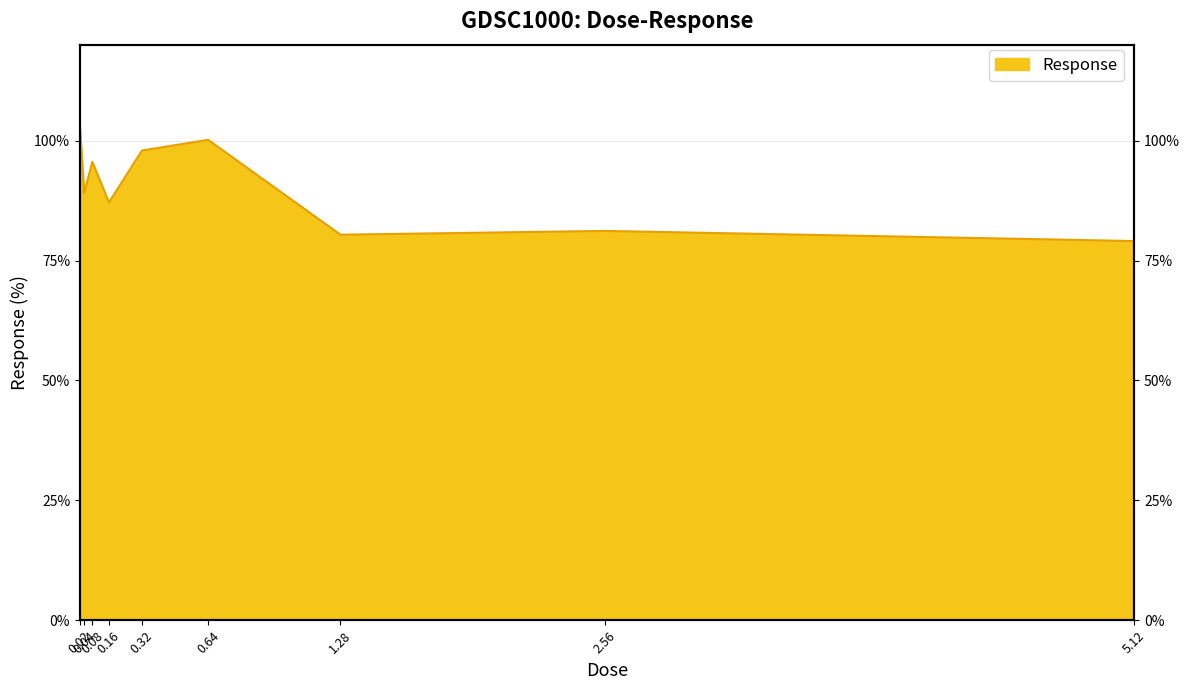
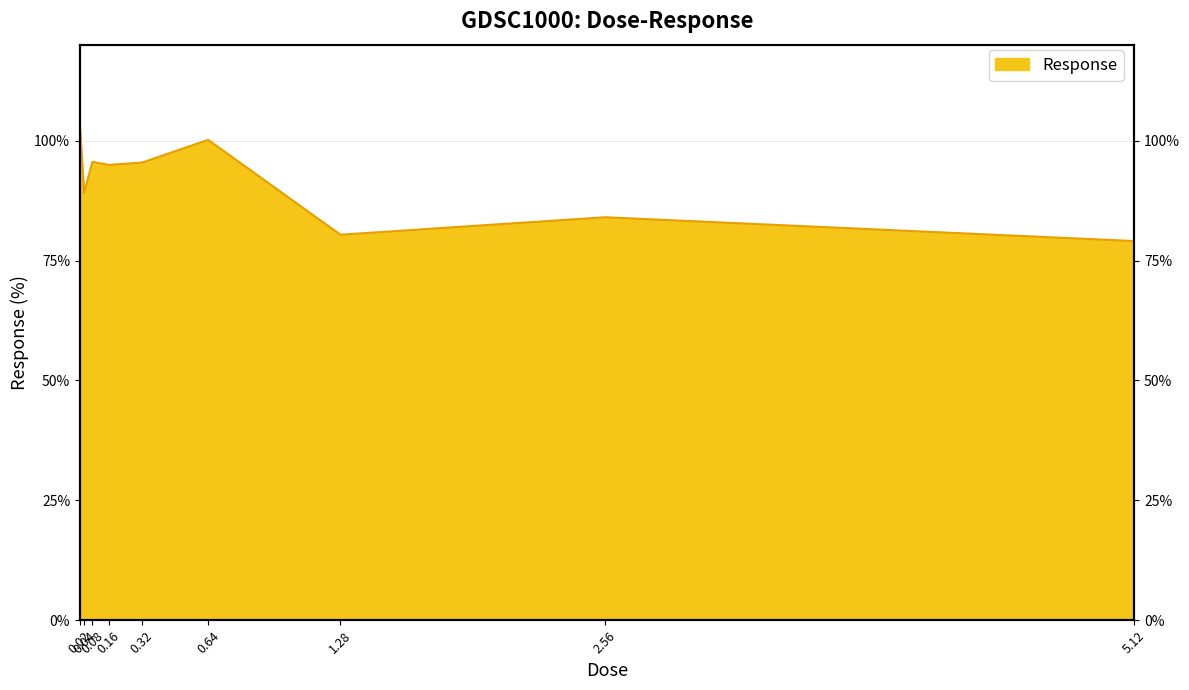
0.16: 87% -> 95%
0.32: 98% -> 95%
2.56: 81% -> 84%
